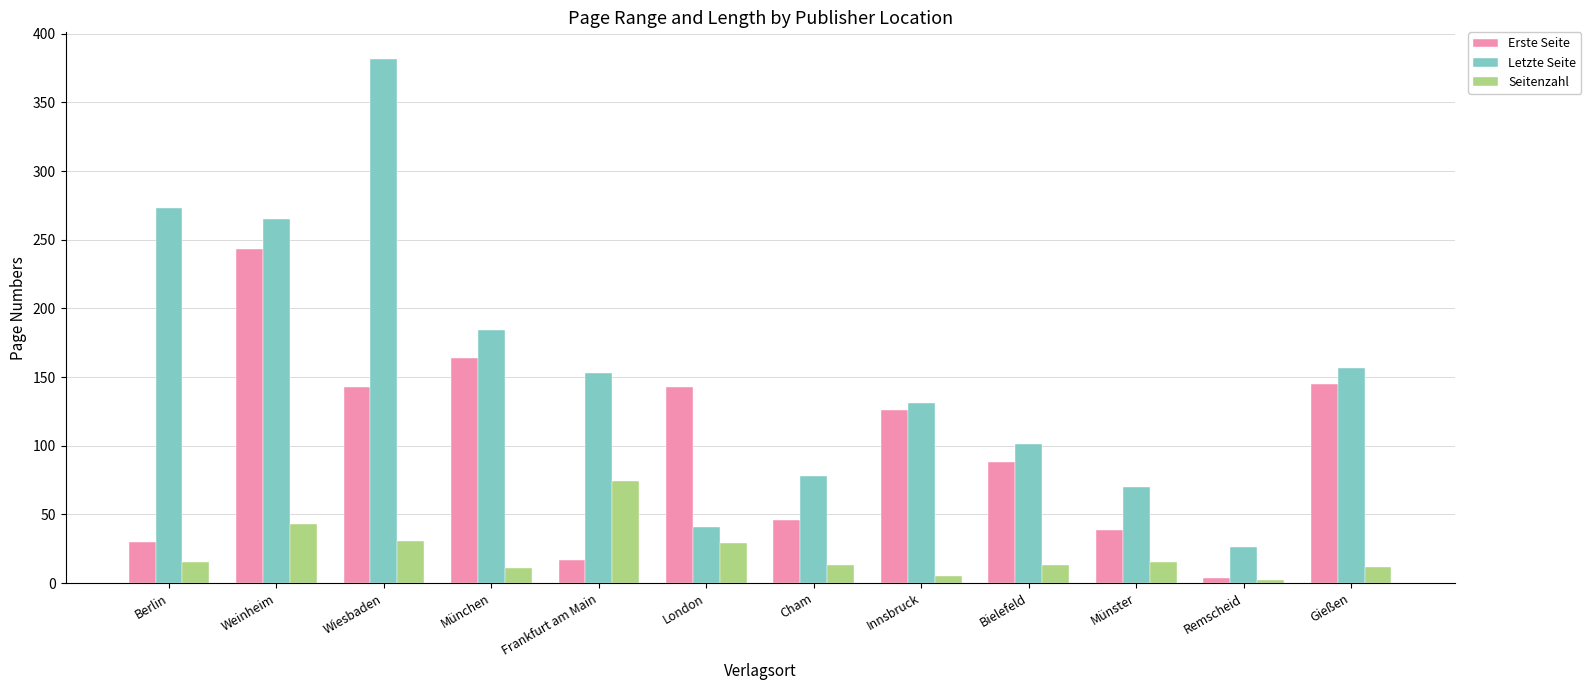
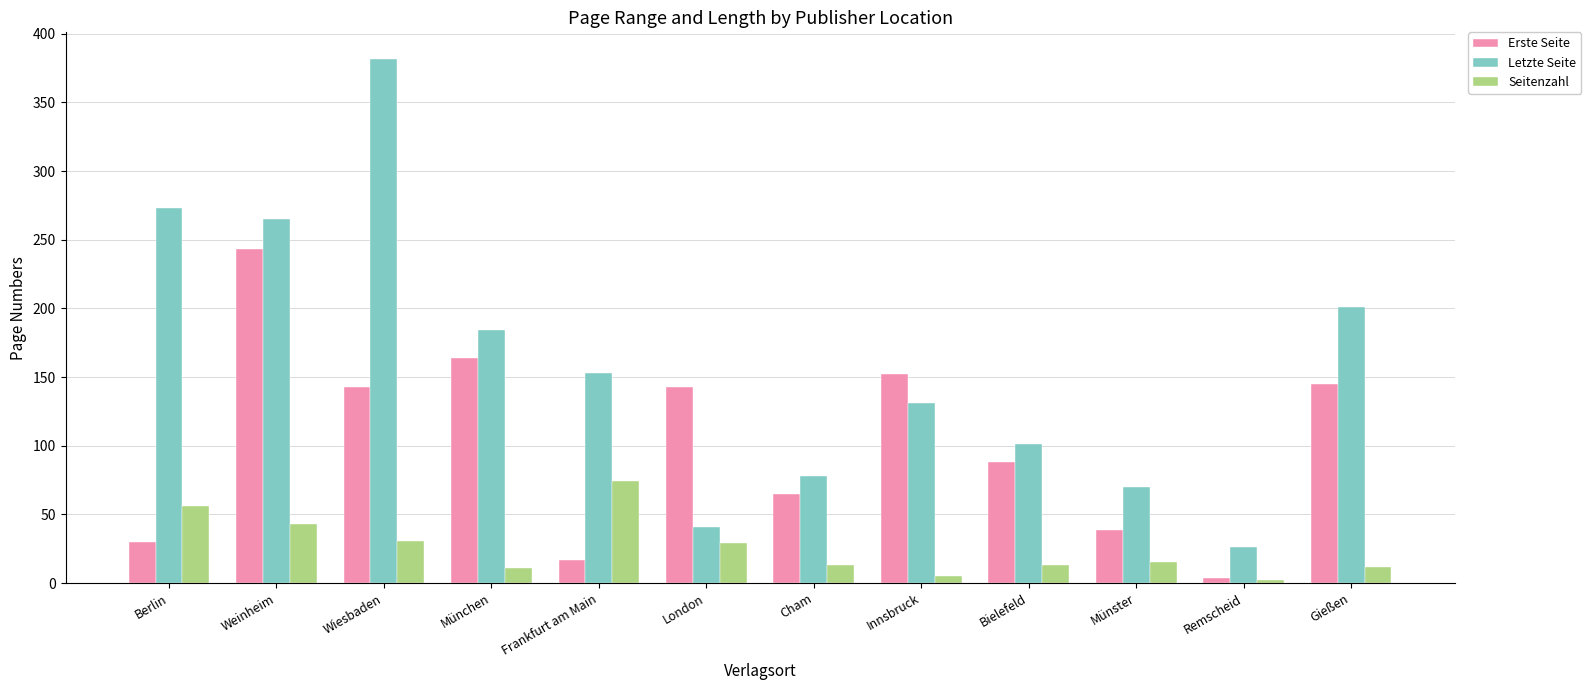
Seitenzahl, Berlin: 15 -> 56
Erste Seite, Cham: 46 -> 65
Erste Seite, Innsbruck: 126 -> 152
Letzte Seite, Gießen: 157 -> 201
